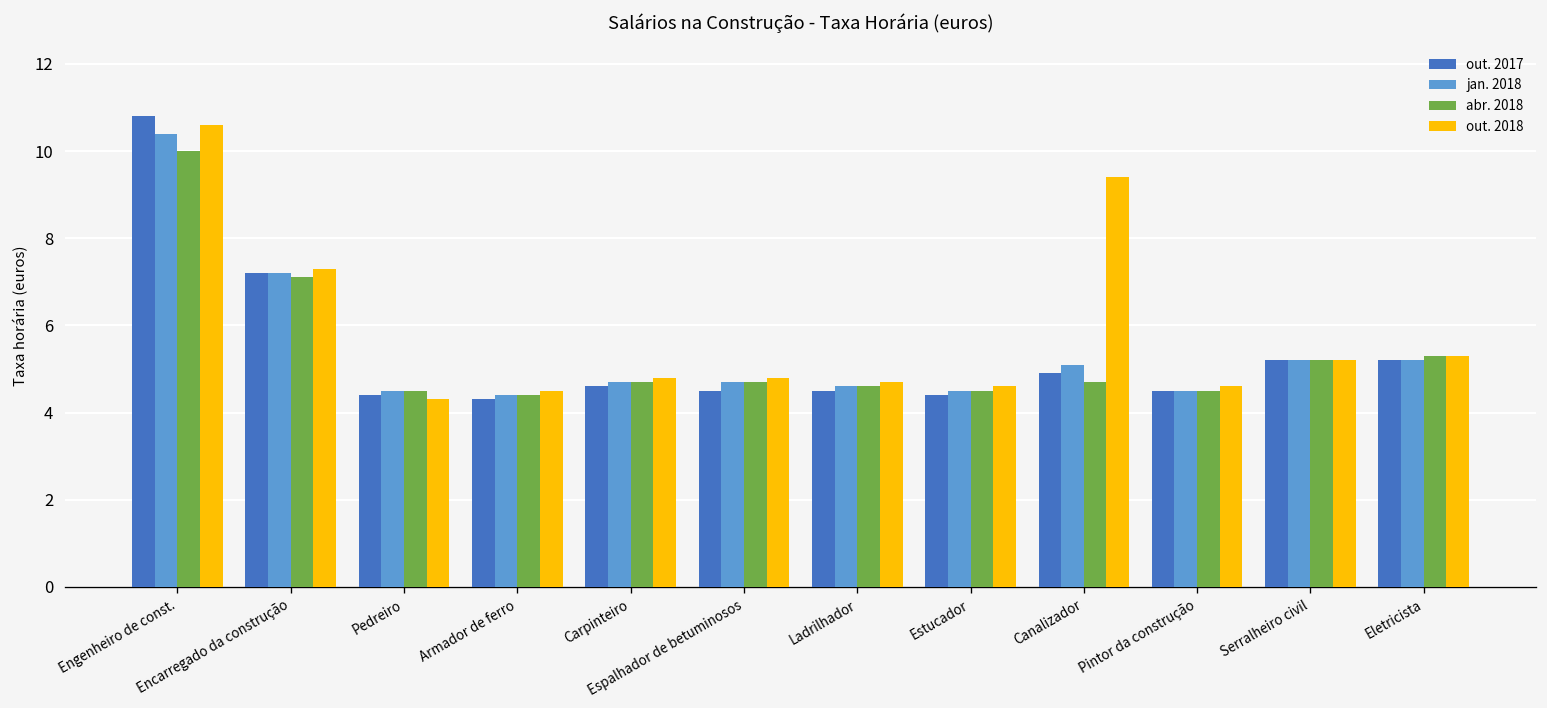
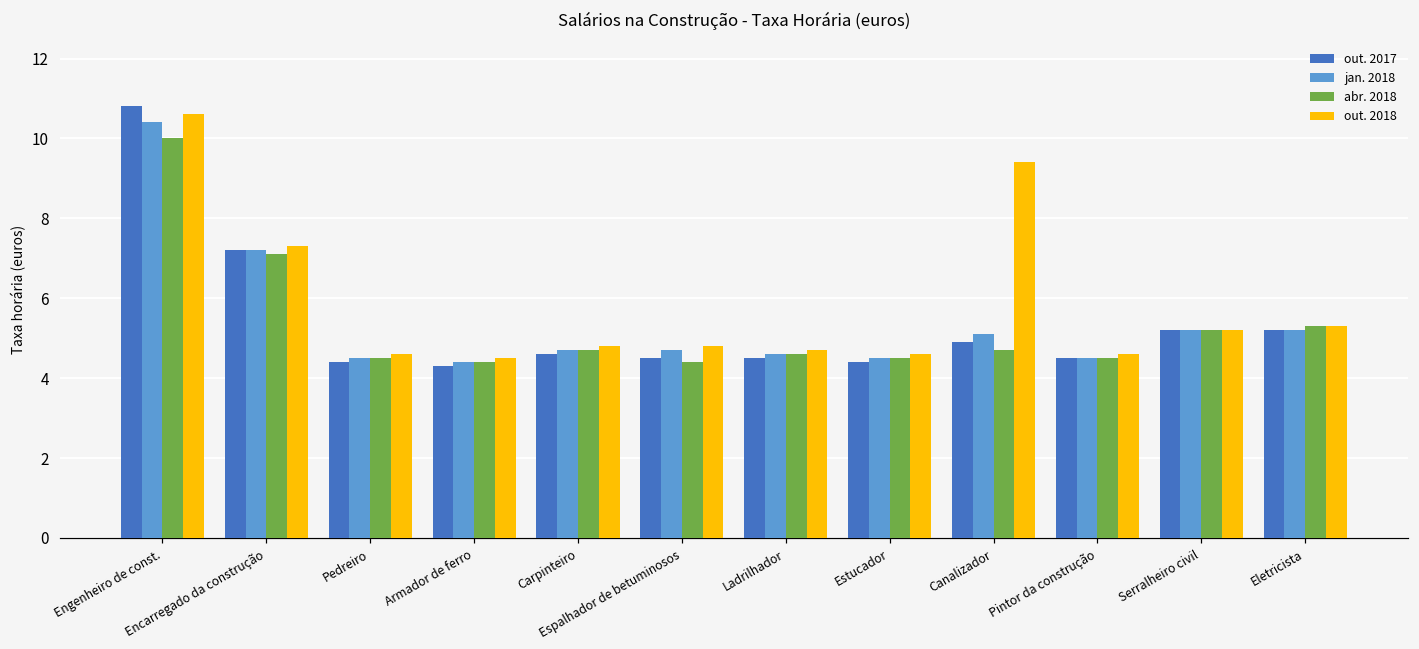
out. 2018, Pedreiro: 4.3 -> 4.6
abr. 2018, Espalhador de betuminosos: 4.7 -> 4.4
